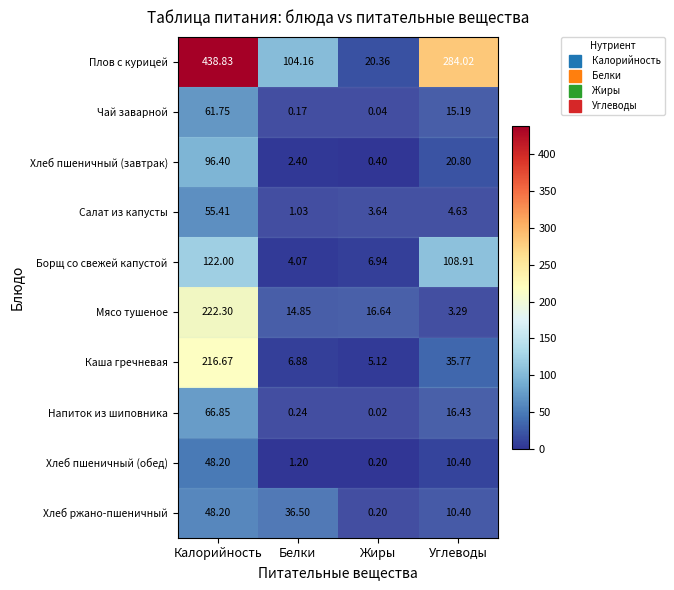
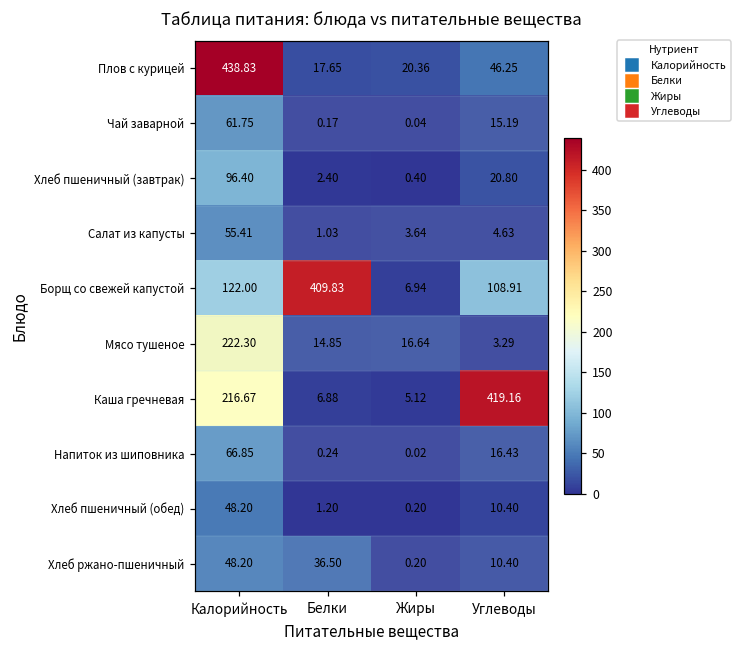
Плов с курицей, Белки: 104.16 -> 17.65
Плов с курицей, Углеводы: 284.02 -> 46.25
Борщ со свежей капустой, Белки: 4.07 -> 409.83
Каша гречневая, Углеводы: 35.77 -> 419.16
